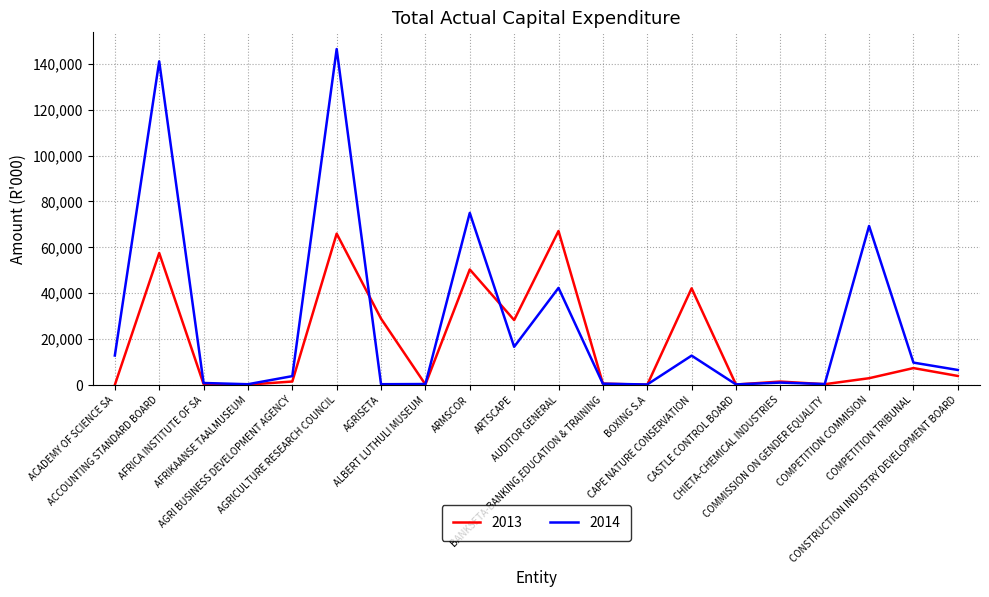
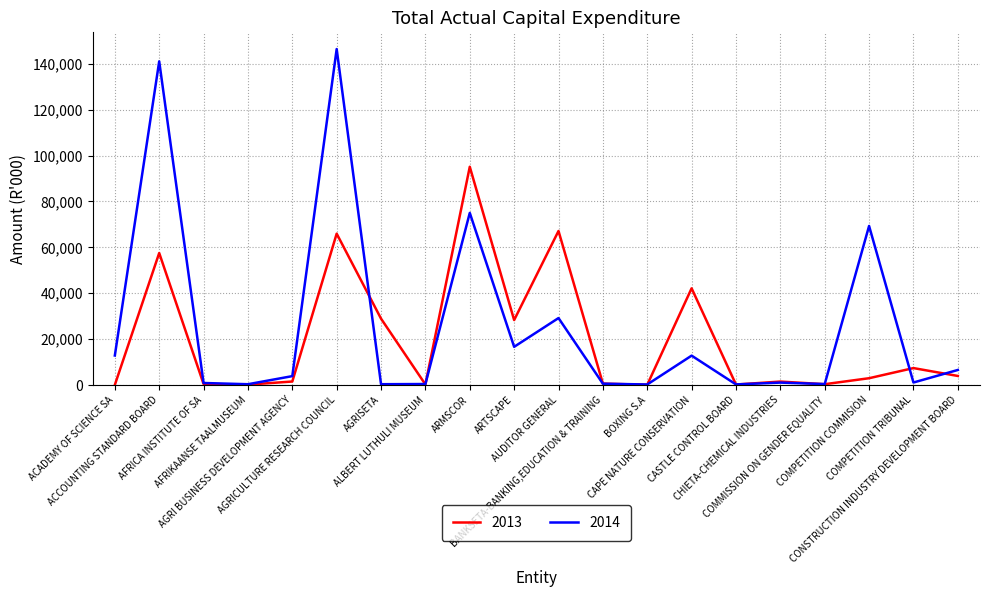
2013, ARMSCOR: 50,000 -> 95,000
2014, AUDITOR GENERAL: 42,000 -> 29,000
2014, COMPETITION TRIBUNAL: 10,000 -> 1,000
